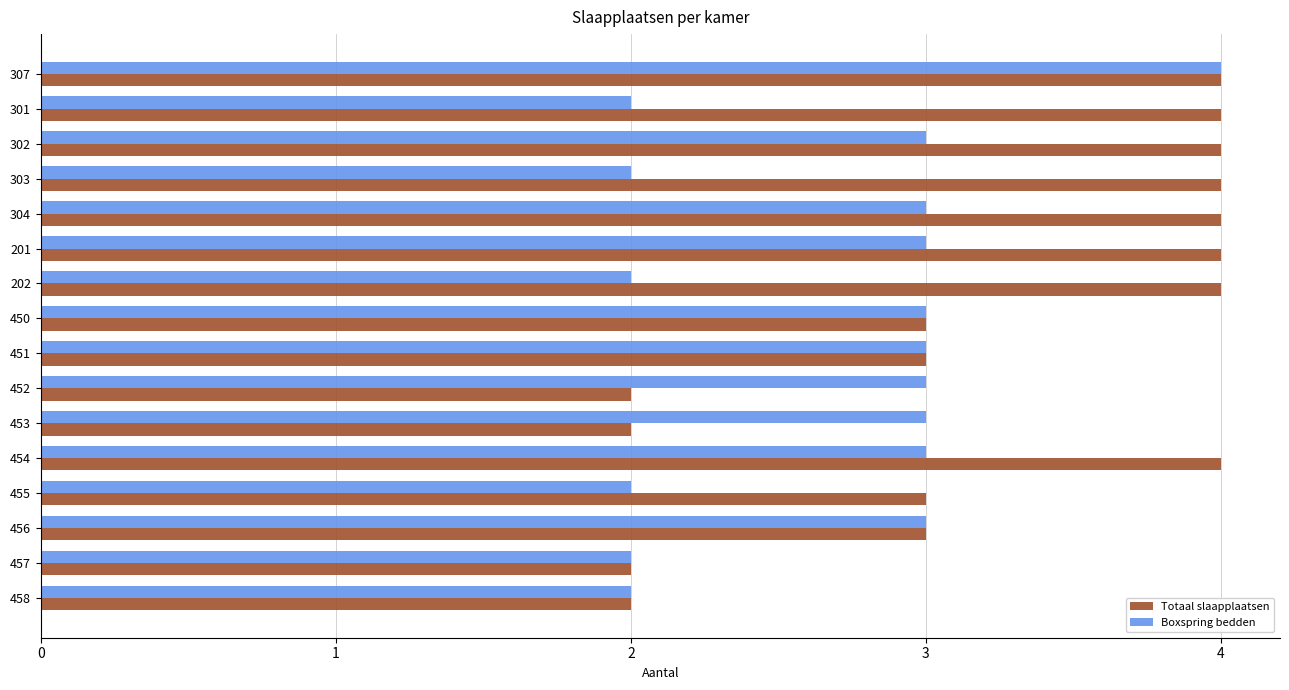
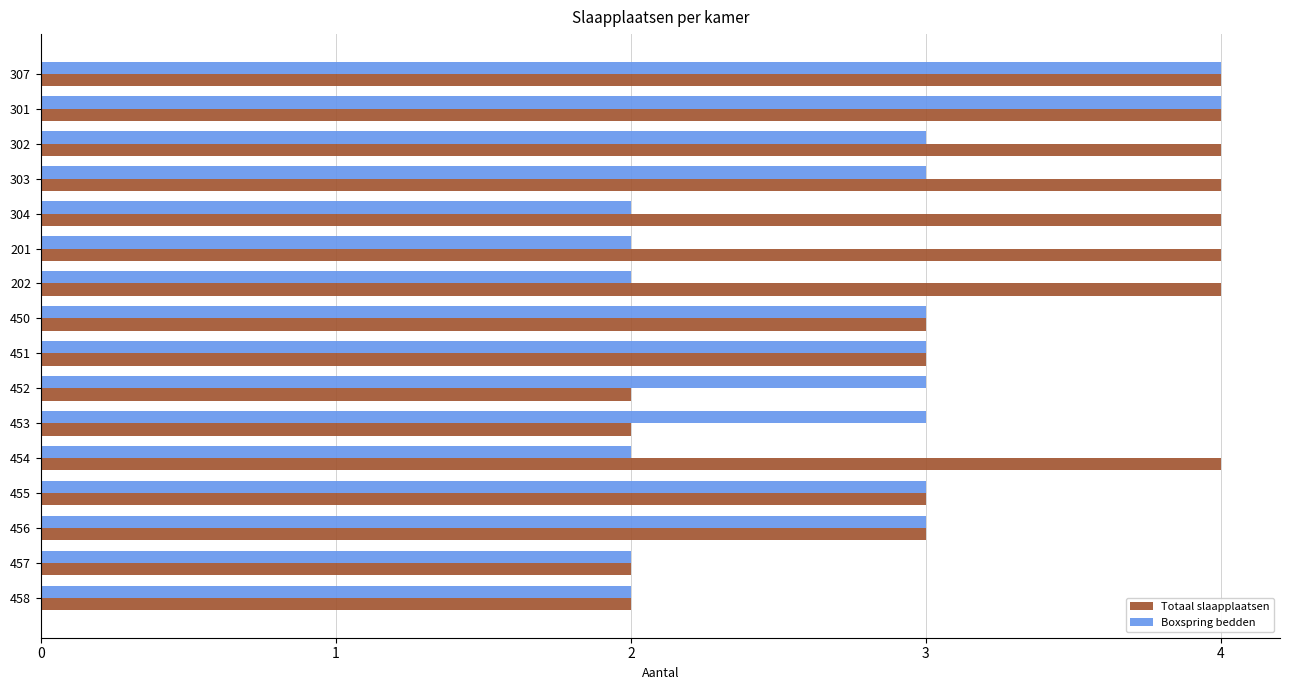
Boxspring bedden, 301: 2 -> 4
Boxspring bedden, 303: 2 -> 3
Boxspring bedden, 304: 3 -> 2
Boxspring bedden, 201: 3 -> 2
Boxspring bedden, 454: 3 -> 2
Boxspring bedden, 455: 2 -> 3
